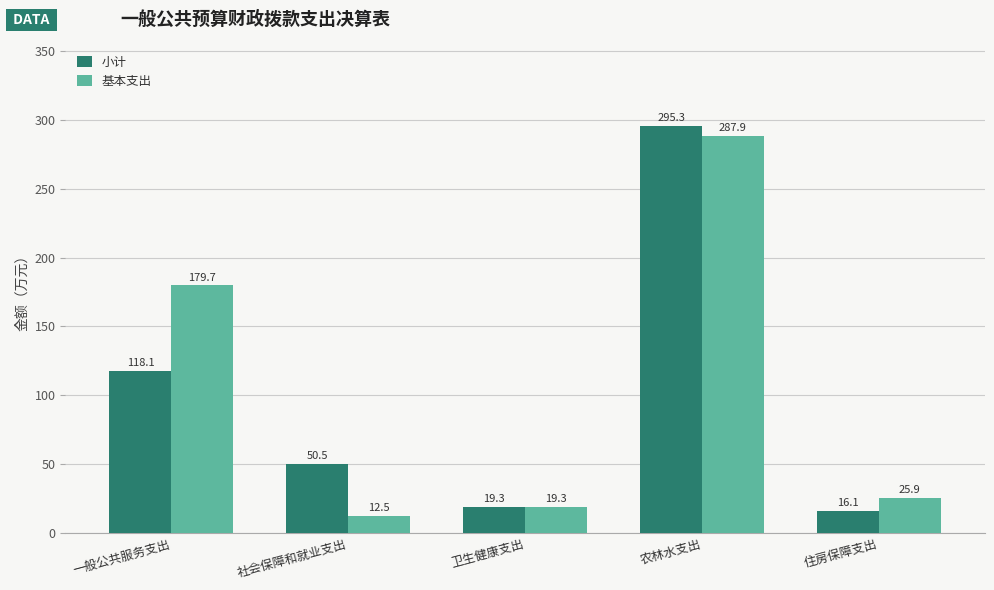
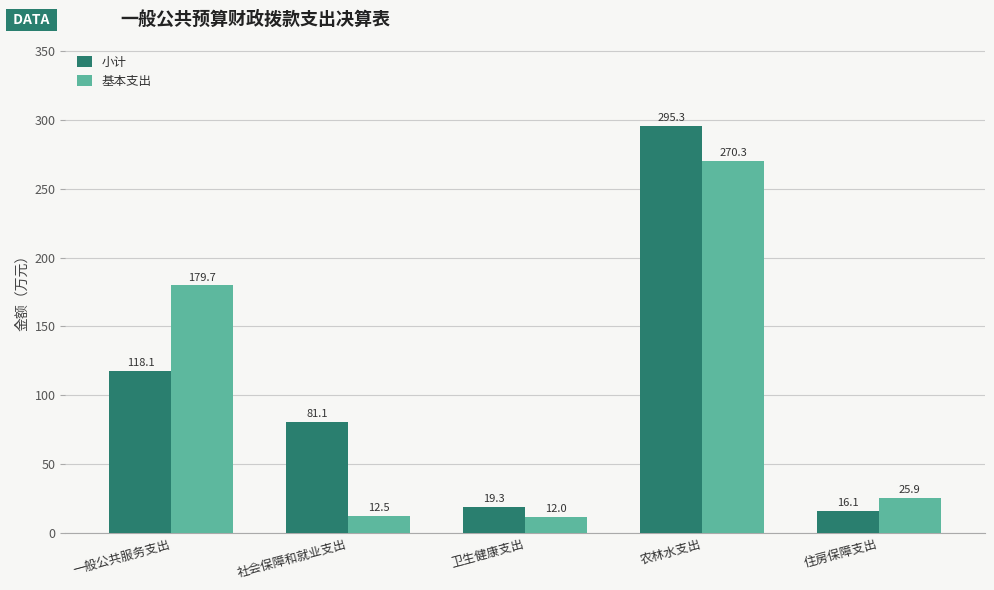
小计, 社会保障和就业支出: 50.5 -> 81.1
基本支出, 卫生健康支出: 19.3 -> 12.0
基本支出, 农林水支出: 287.9 -> 270.3
